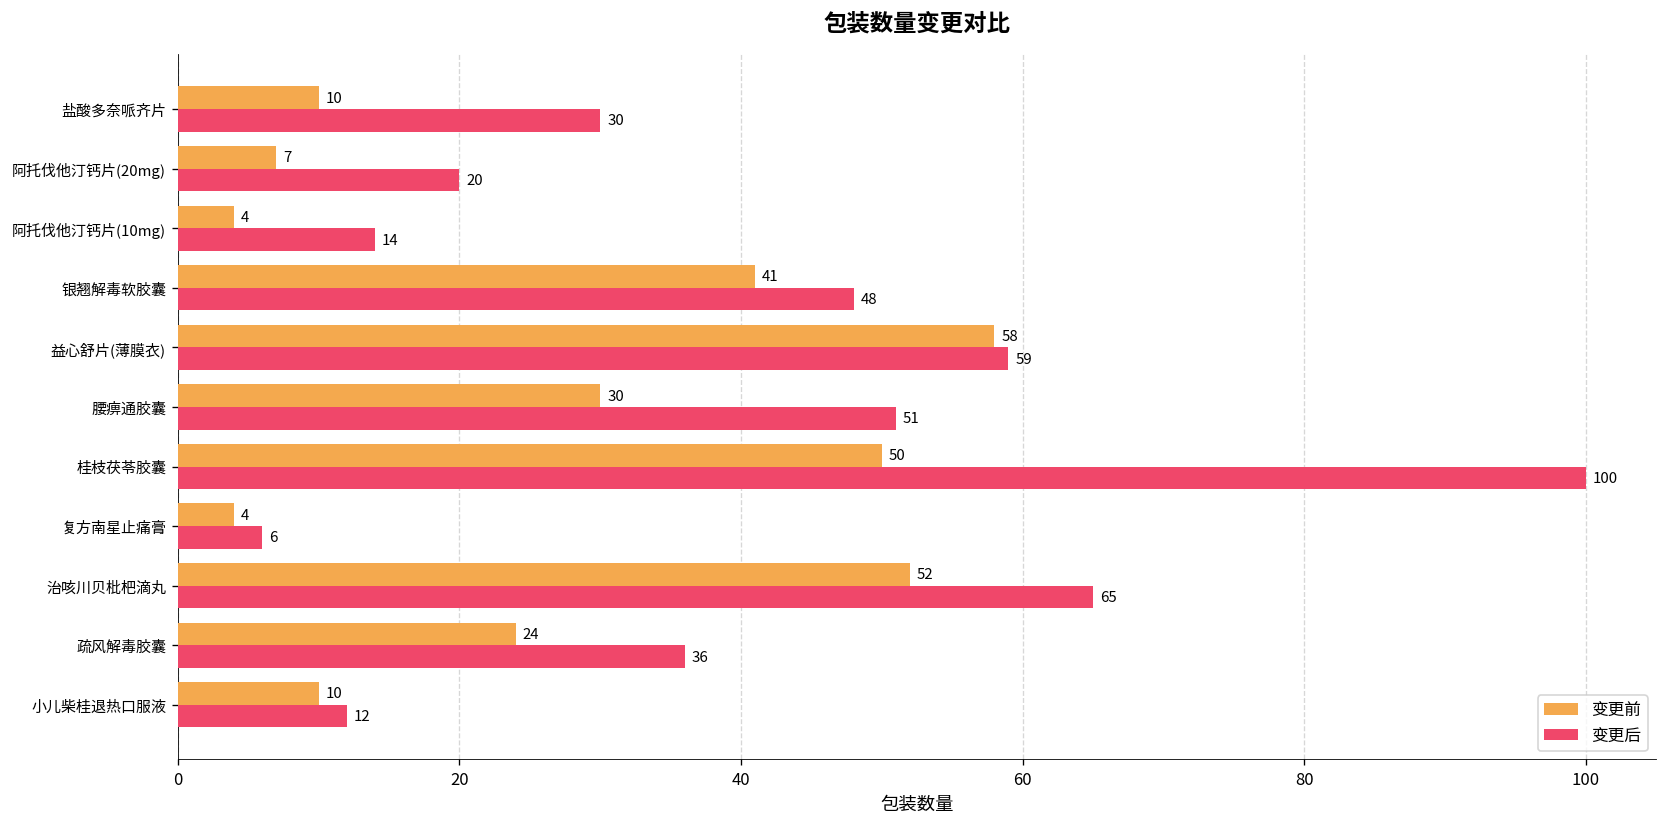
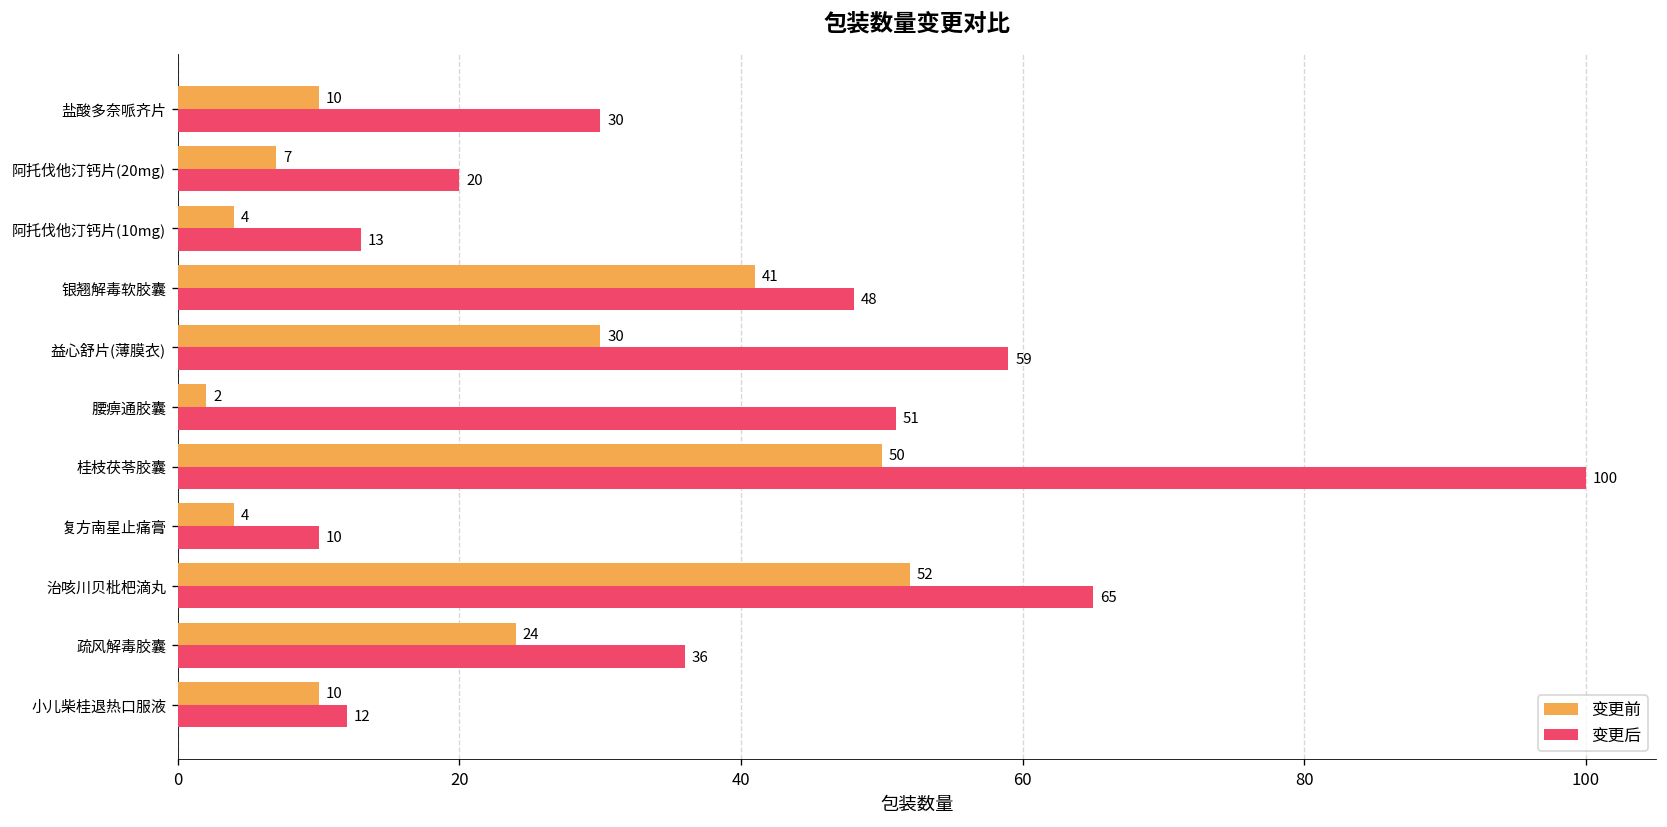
变更后, 阿托伐他汀钙片(10mg): 14 -> 13
变更前, 益心舒片(薄膜衣): 58 -> 30
变更前, 腰痹通胶囊: 30 -> 2
变更后, 复方南星止痛膏: 6 -> 10
